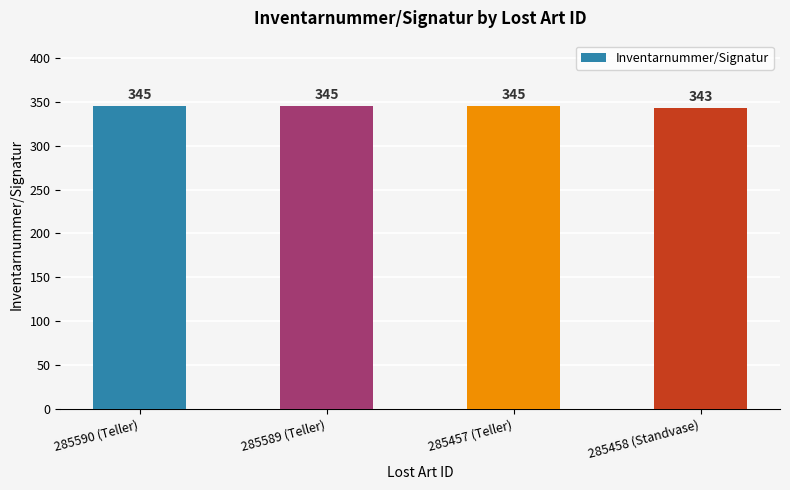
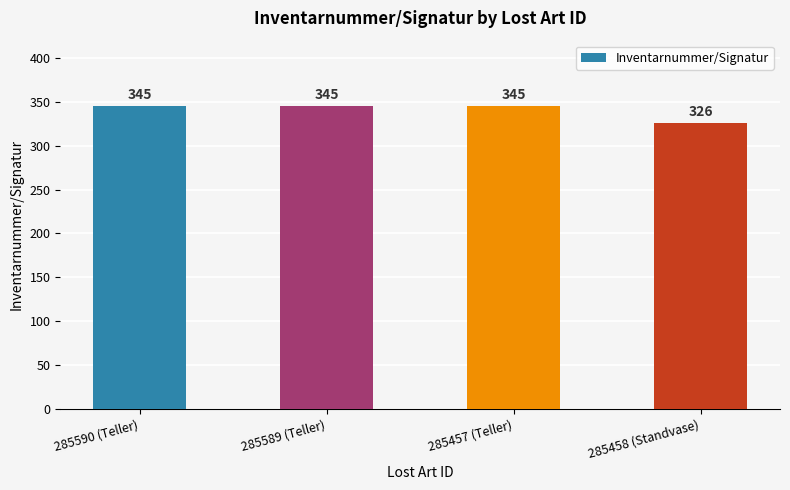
285458 (Standvase): 343 -> 326
